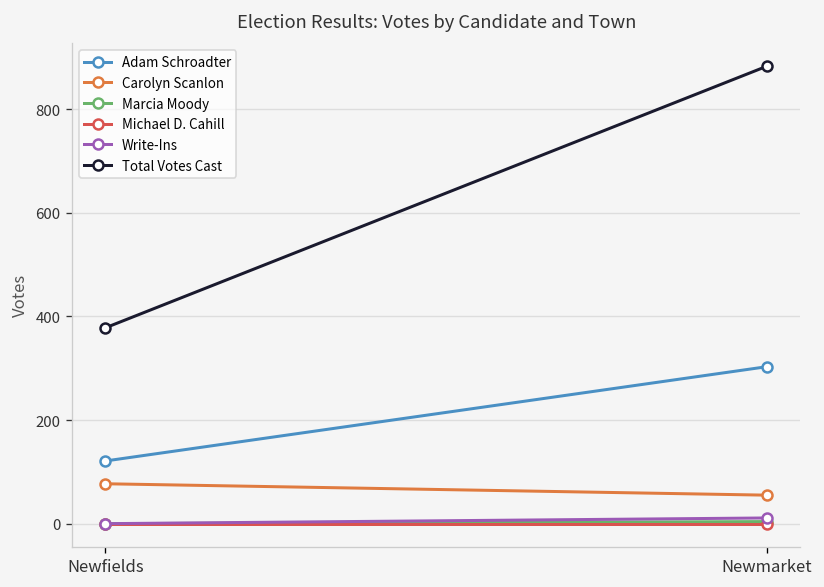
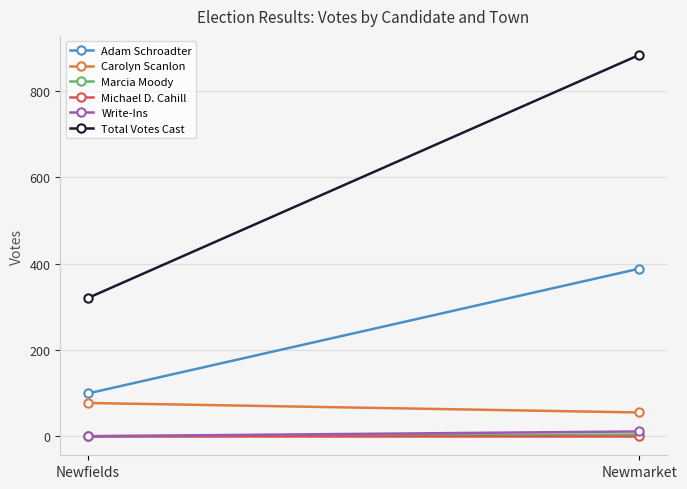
Adam Schroadter, Newfields: 120 -> 100
Total Votes Cast, Newfields: 380 -> 320
Adam Schroadter, Newmarket: 300 -> 390
